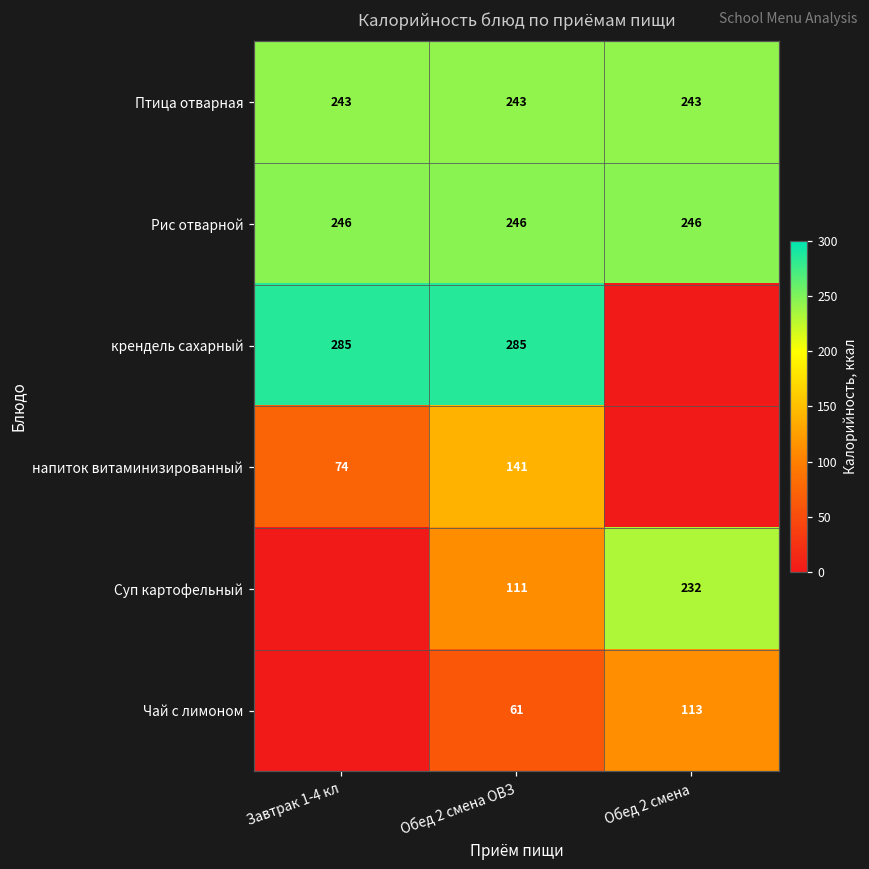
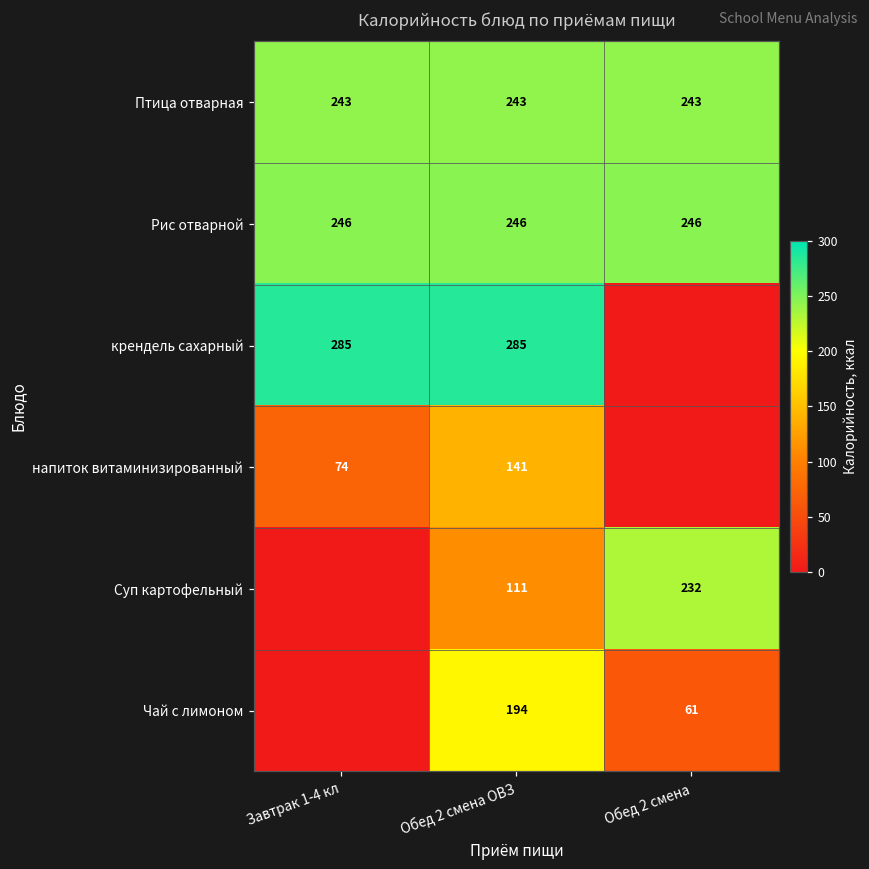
Чай с лимоном, Обед 2 смена ОВЗ: 61 -> 194
Чай с лимоном, Обед 2 смена: 113 -> 61
